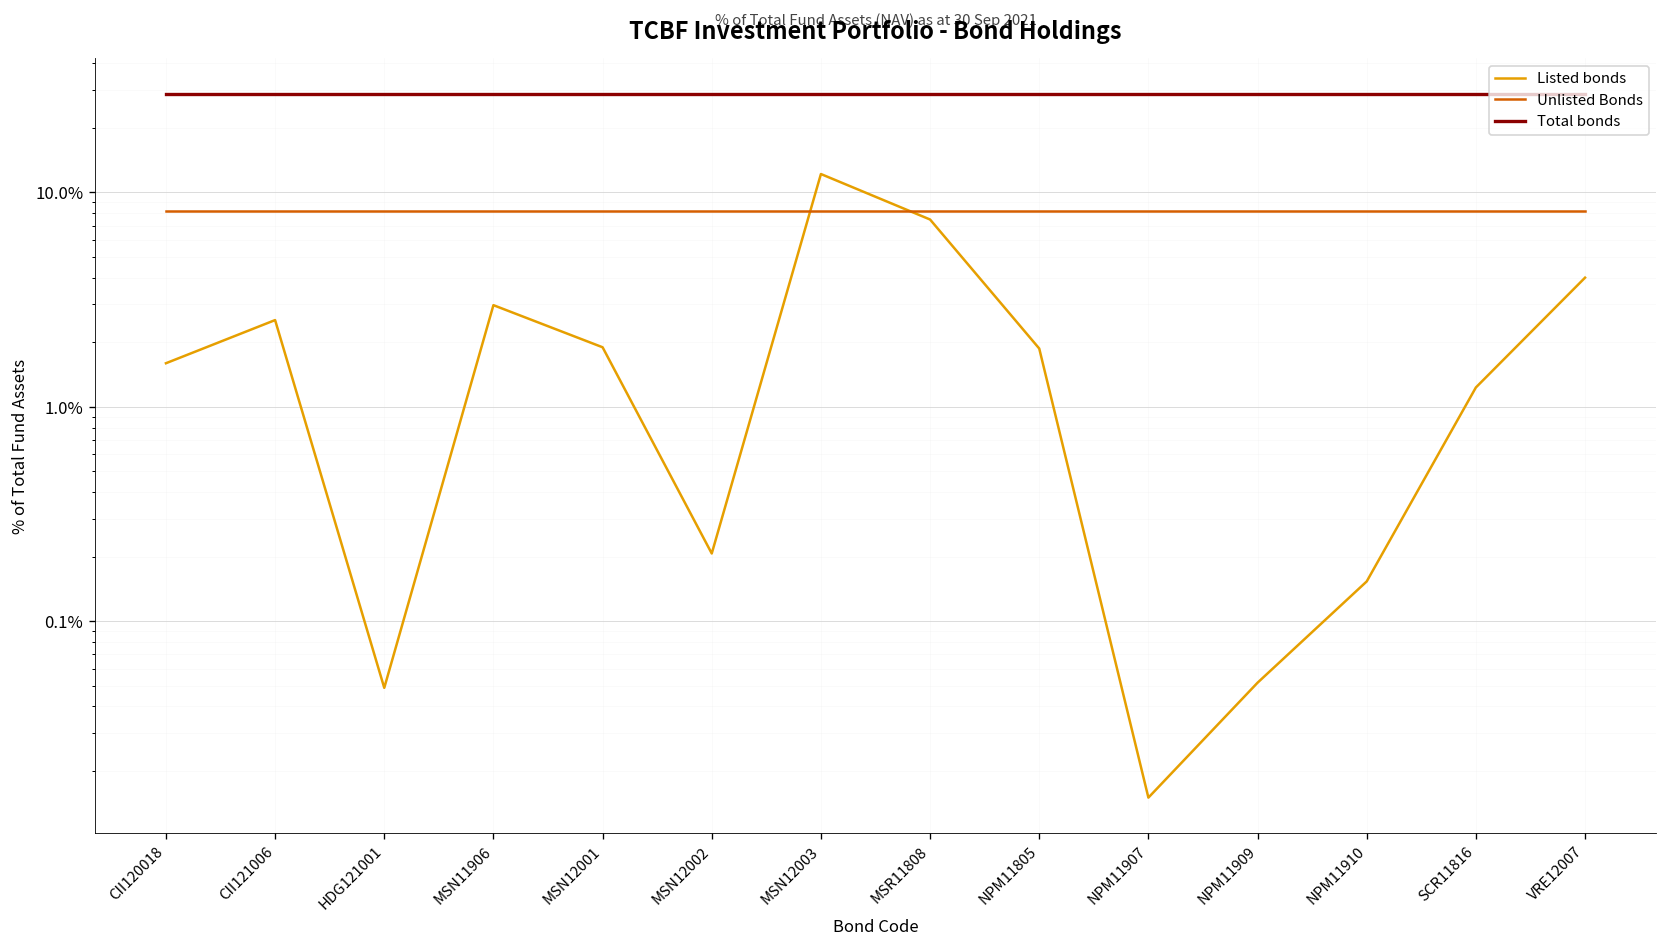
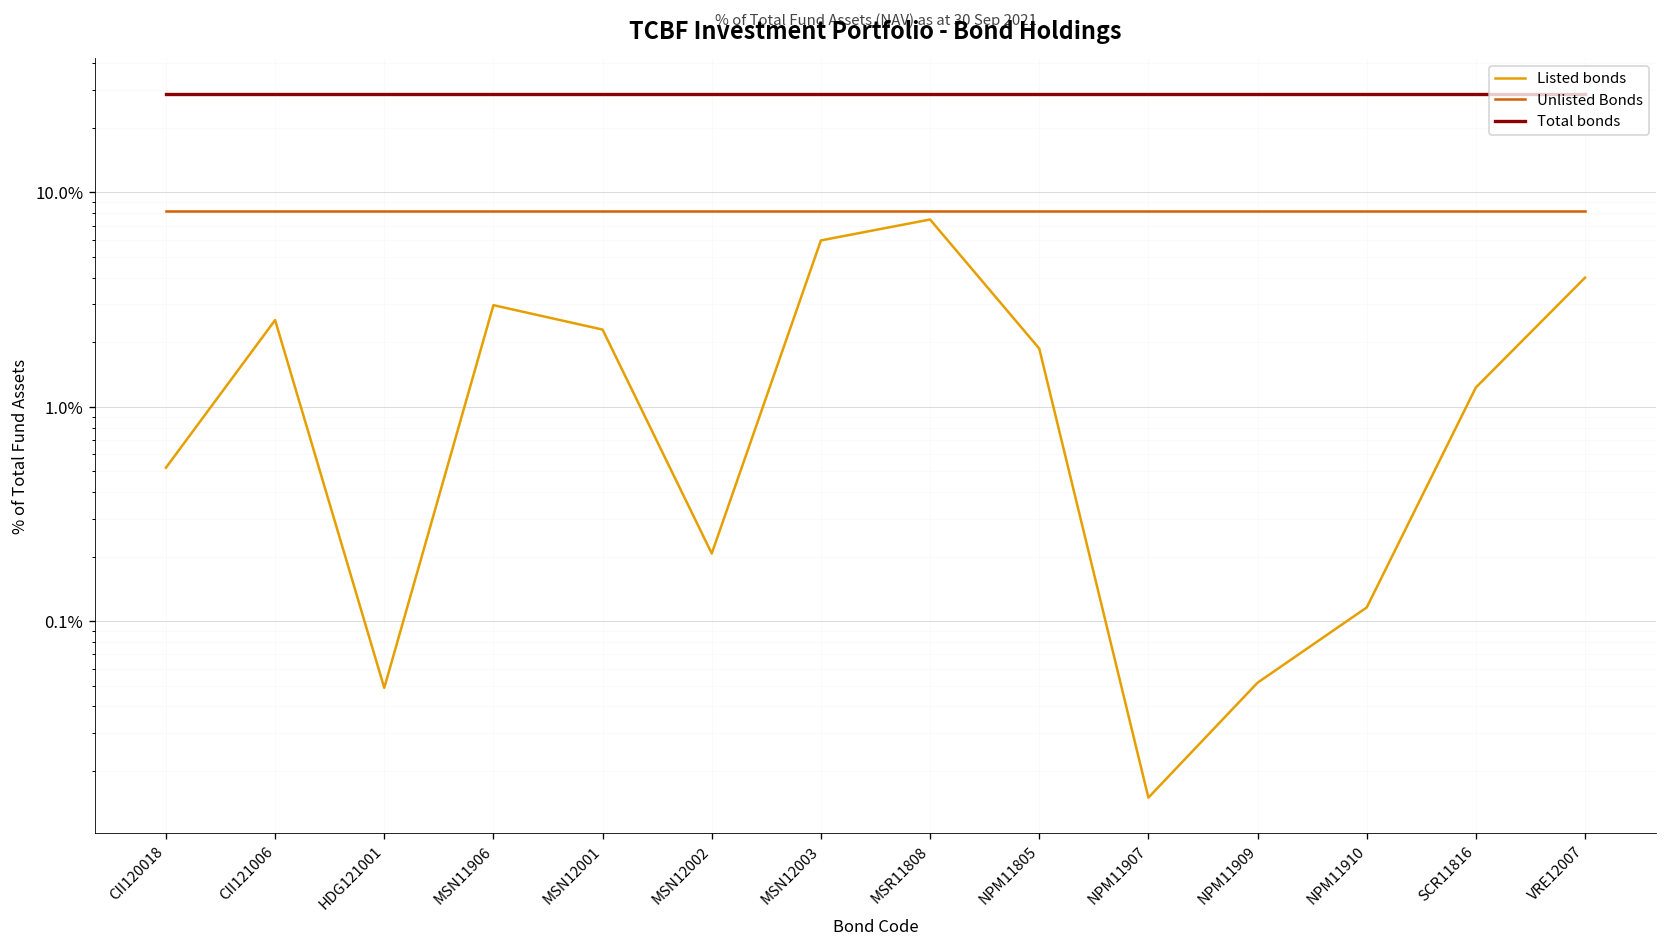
Listed bonds, CII120018: 1.6% -> 0.52%
Listed bonds, MSN12001: 1.9% -> 2.3%
Listed bonds, MSN12003: 12% -> 6.0%
Listed bonds, NPM11910: 0.15% -> 0.12%
